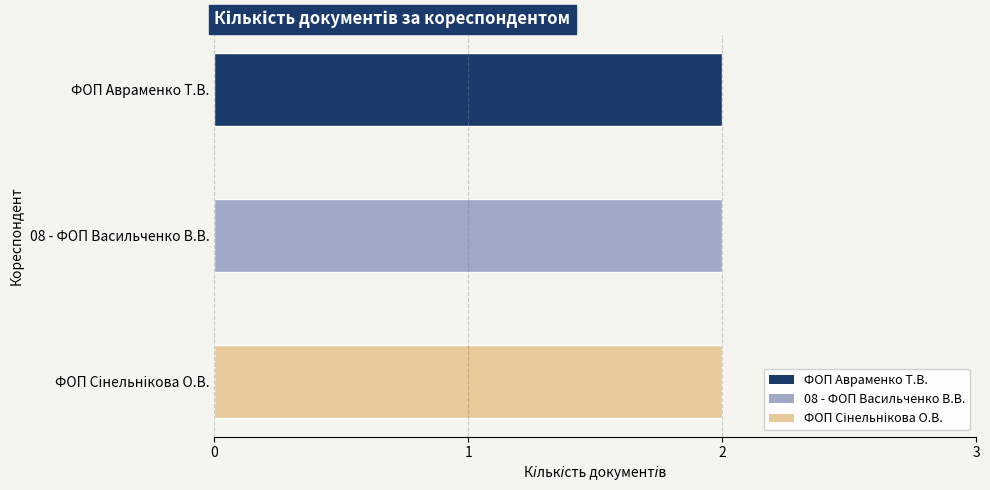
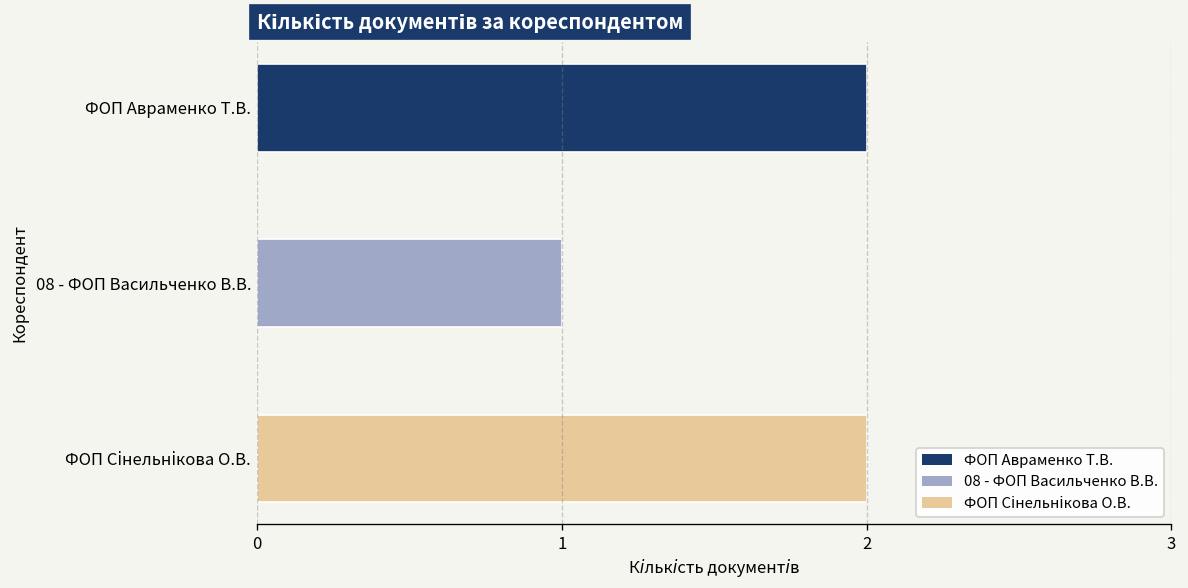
08 - ФОП Васильченко В.В.: 2 -> 1
